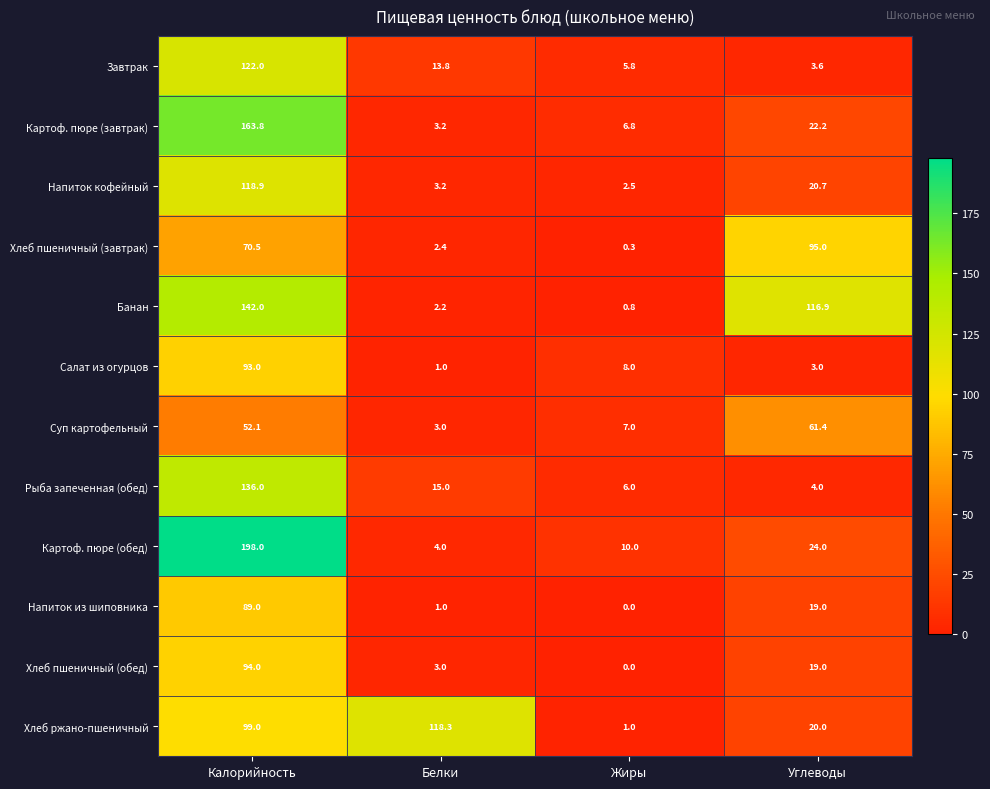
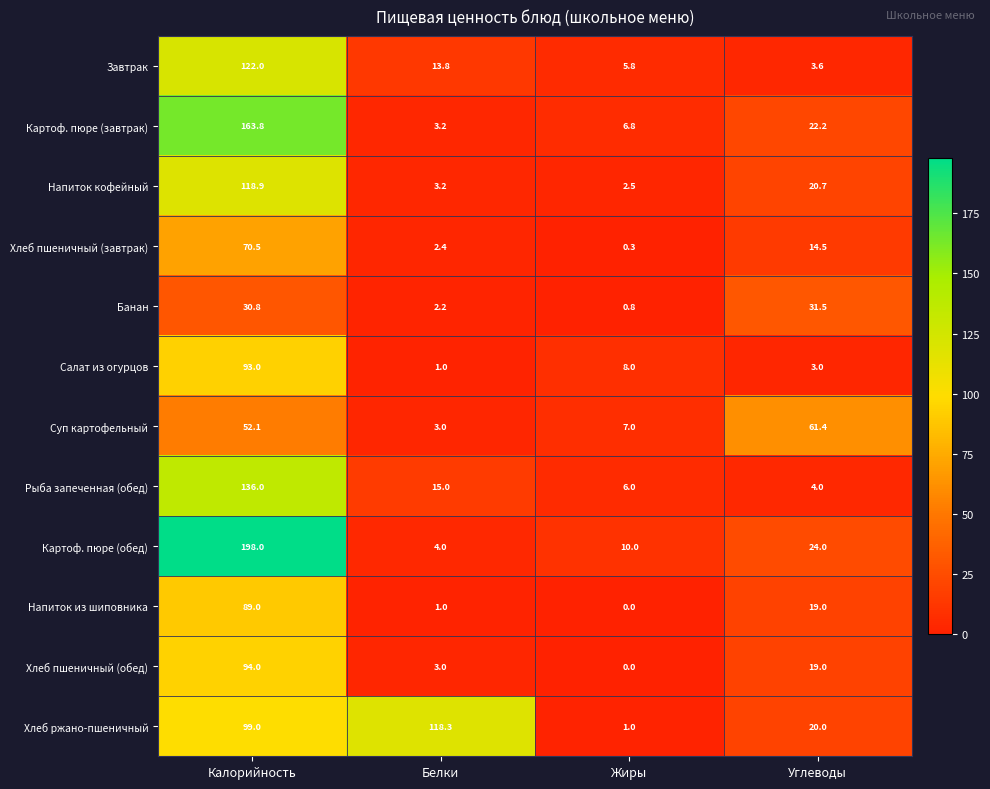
Хлеб пшеничный (завтрак), Углеводы: 95.0 -> 14.5
Банан, Калорийность: 142.0 -> 30.8
Банан, Углеводы: 116.9 -> 31.5
